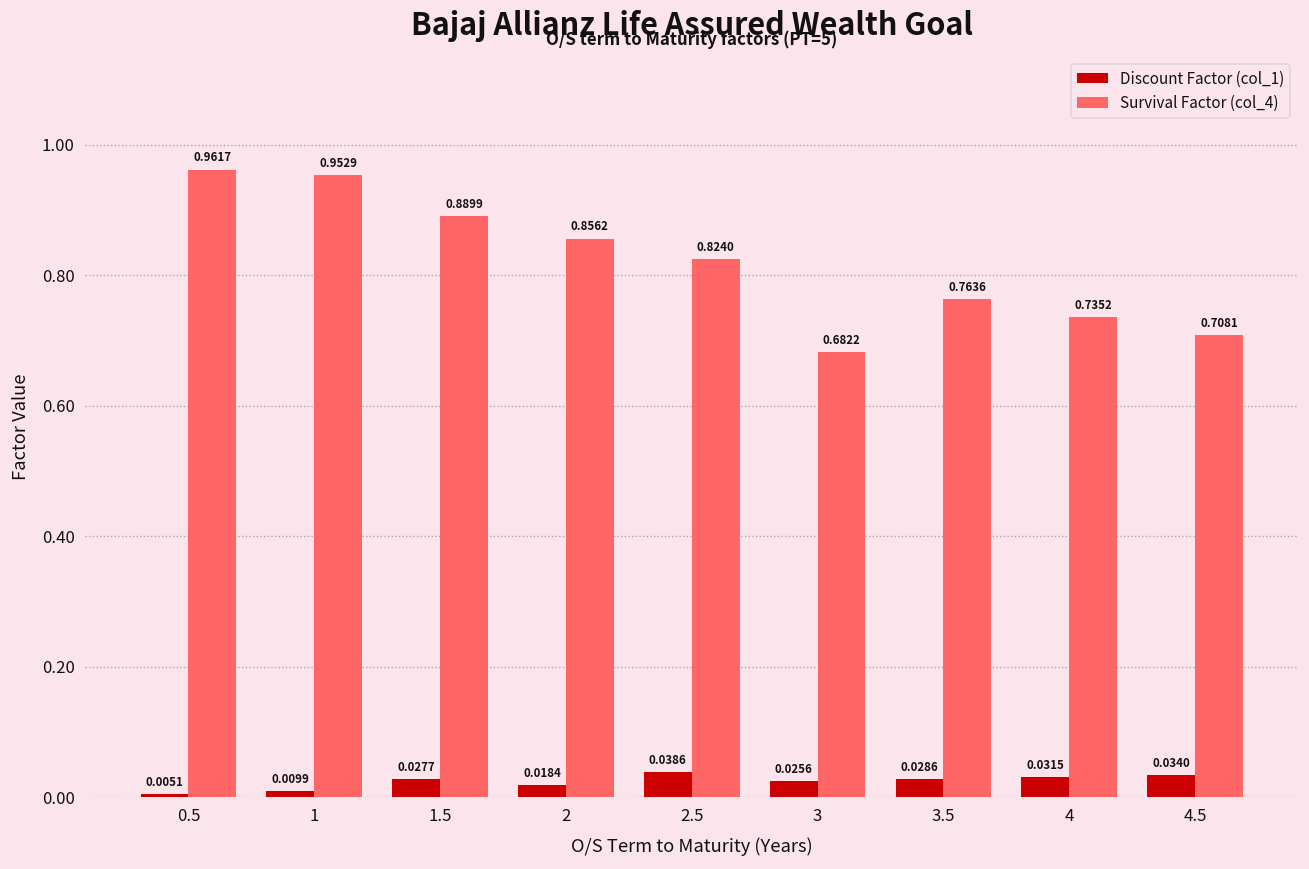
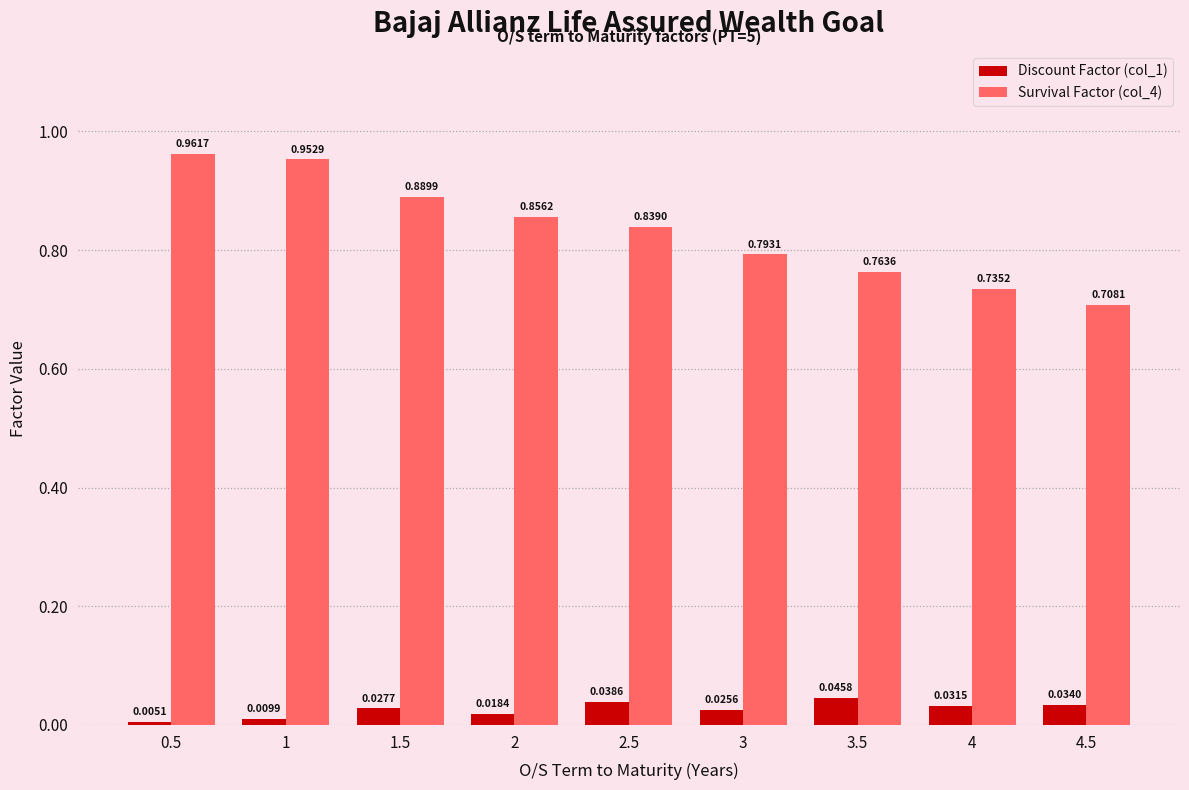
Survival Factor (col_4), 2.5: 0.8240 -> 0.8390
Survival Factor (col_4), 3: 0.6822 -> 0.7931
Discount Factor (col_1), 3.5: 0.0286 -> 0.0458
